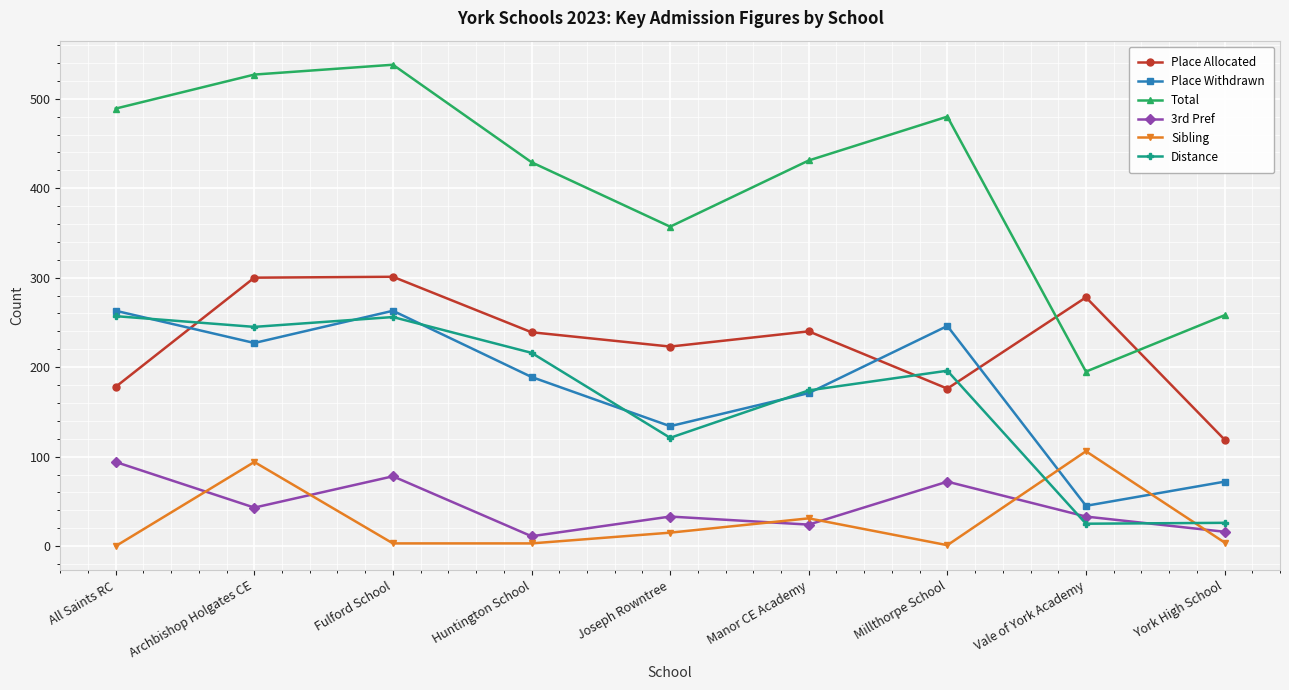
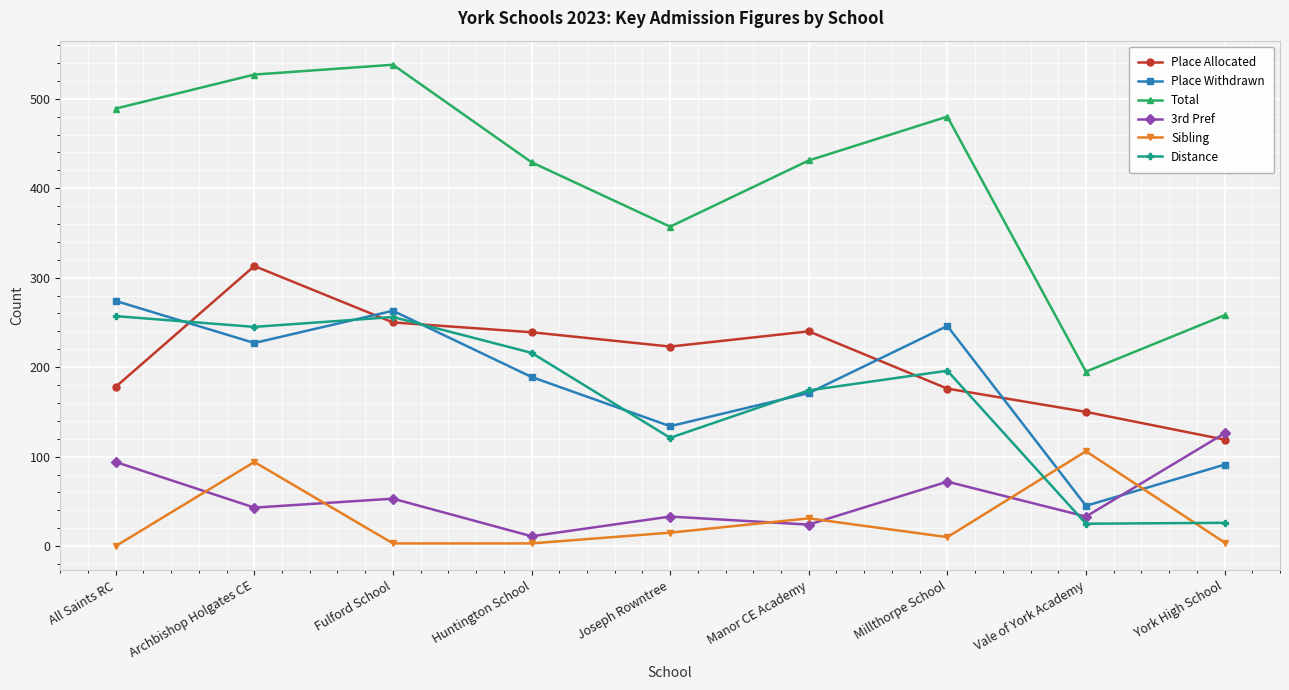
Place Withdrawn, All Saints RC: 260 -> 270
Place Allocated, Archbishop Holgates CE: 300 -> 310
Place Allocated, Fulford School: 300 -> 250
3rd Pref, Fulford School: 80 -> 50
Sibling, Millthorpe School: 0 -> 10
Place Allocated, Vale of York Academy: 280 -> 150
Place Withdrawn, York High School: 70 -> 90
3rd Pref, York High School: 20 -> 130
